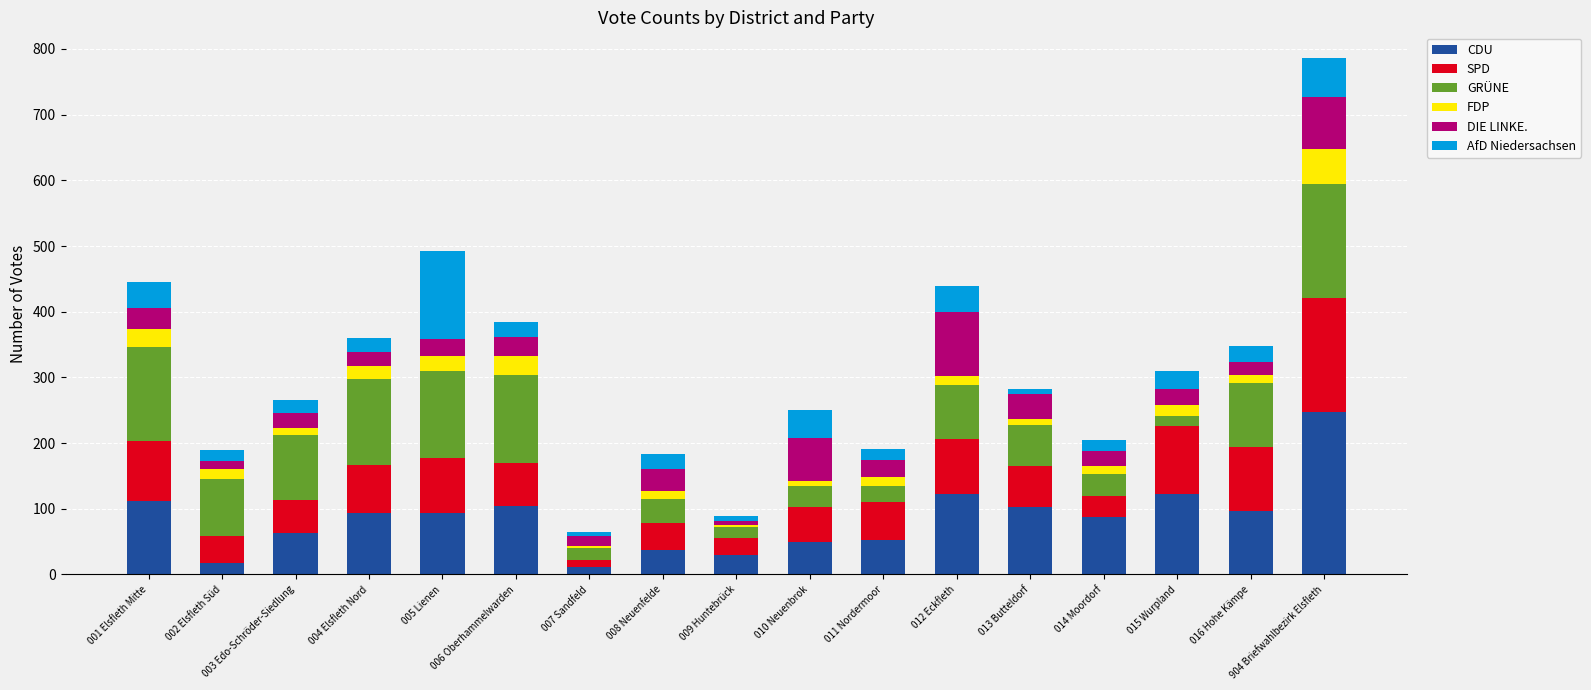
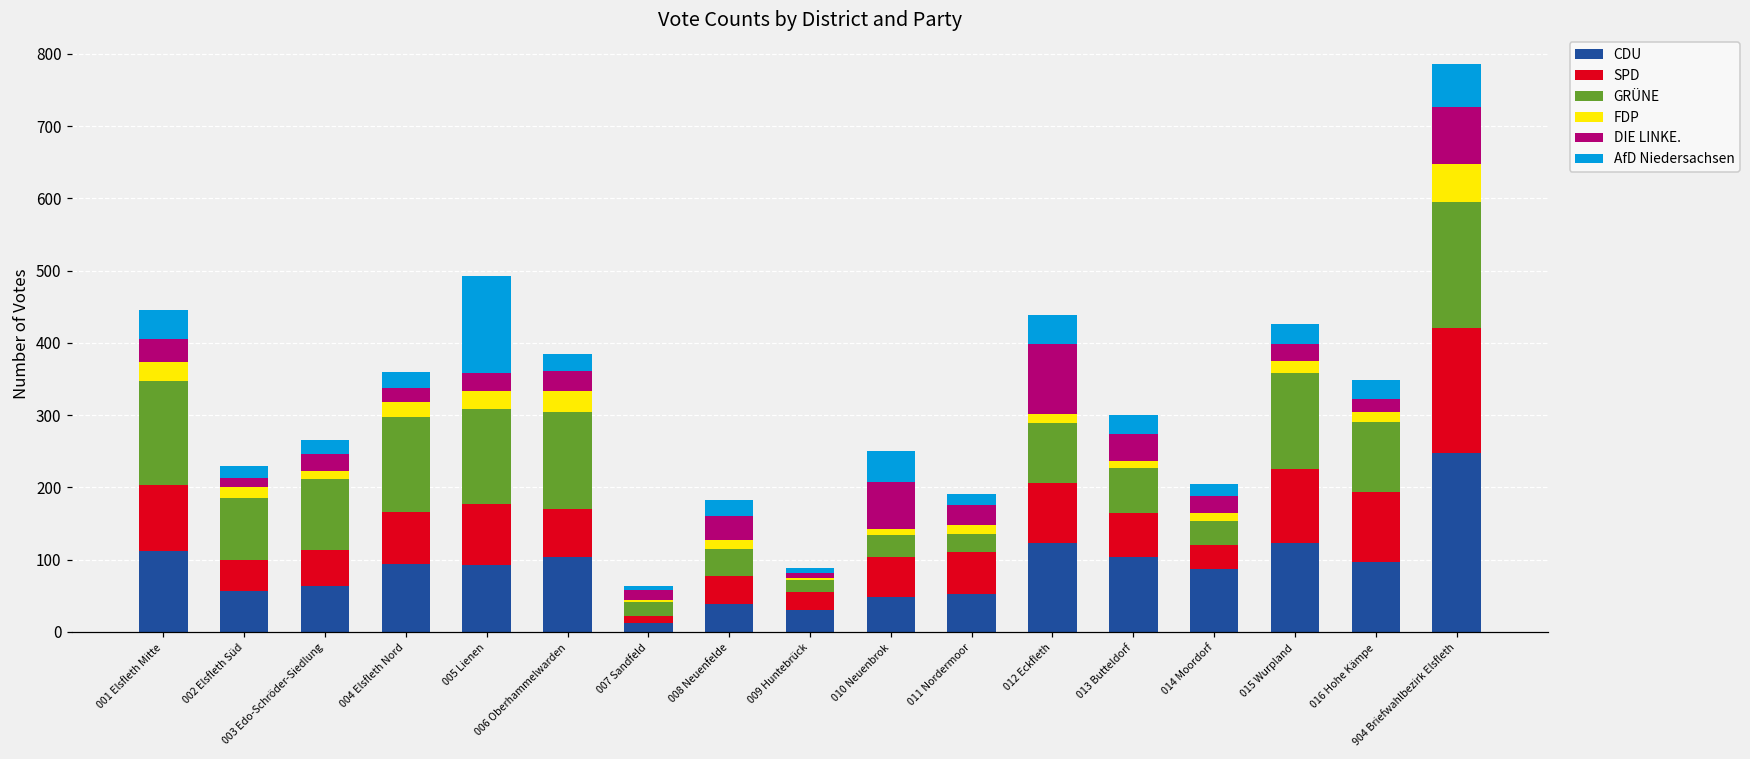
CDU, 002 Elsfleth Süd: 20 -> 60
AfD Niedersachsen, 013 Butteldorf: 10 -> 30
GRÜNE, 015 Wurpland: 20 -> 130
